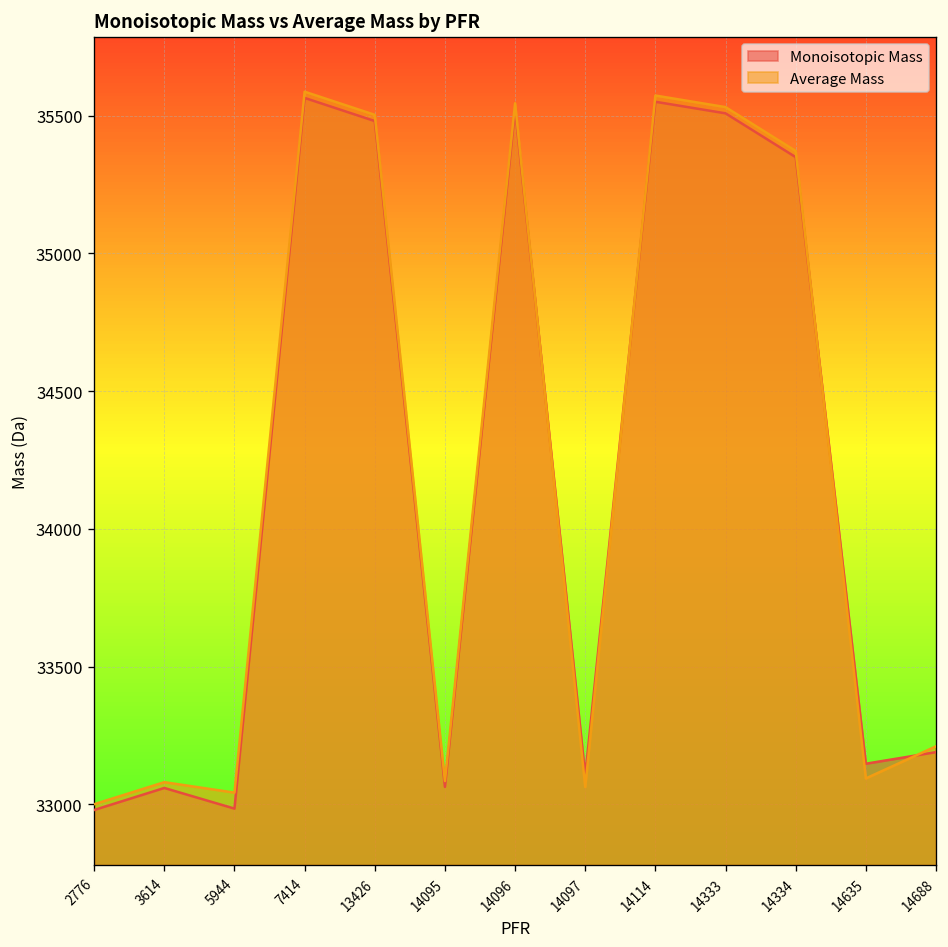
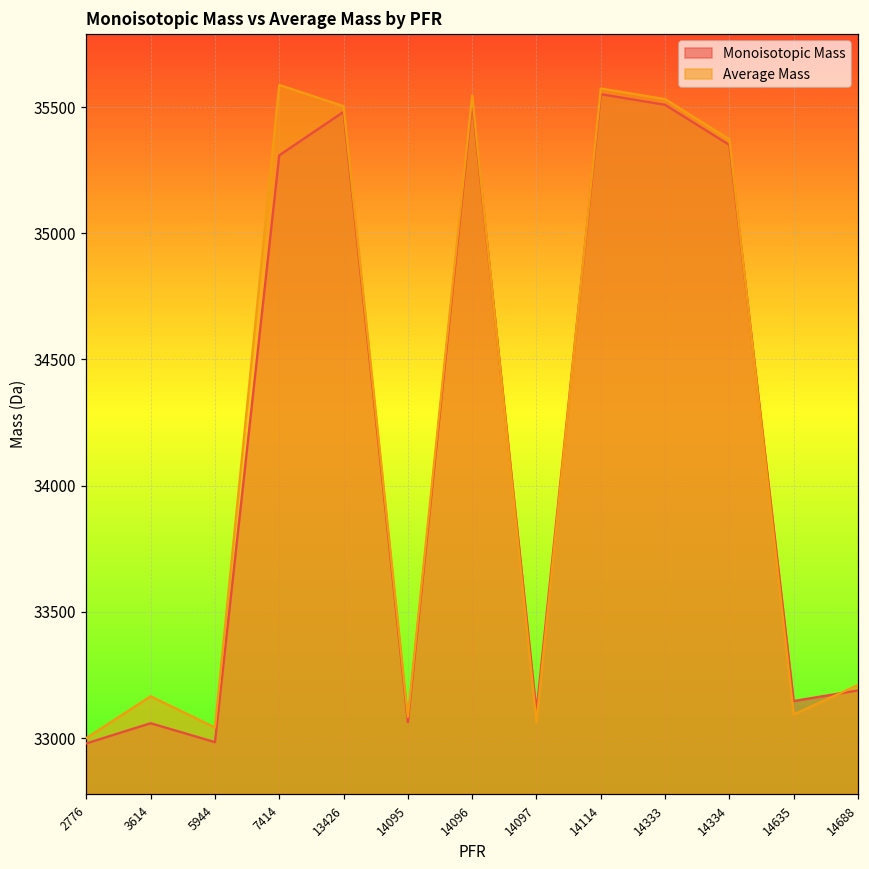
Average Mass, 3614: 33080 -> 33170
Monoisotopic Mass, 7414: 35560 -> 35310
